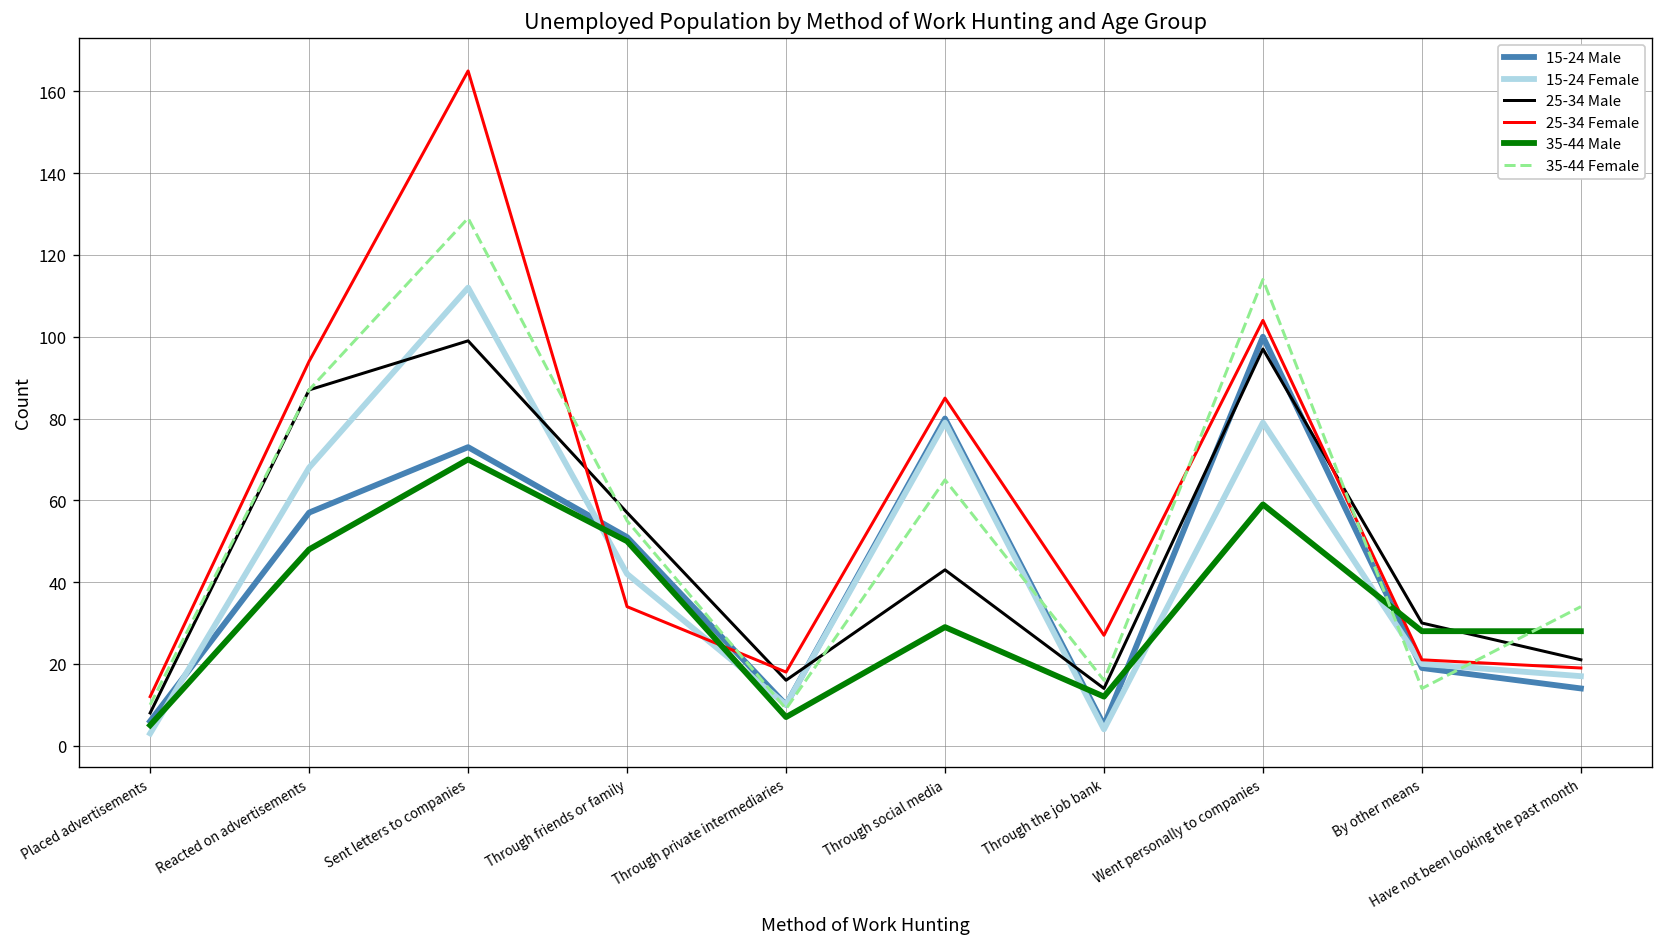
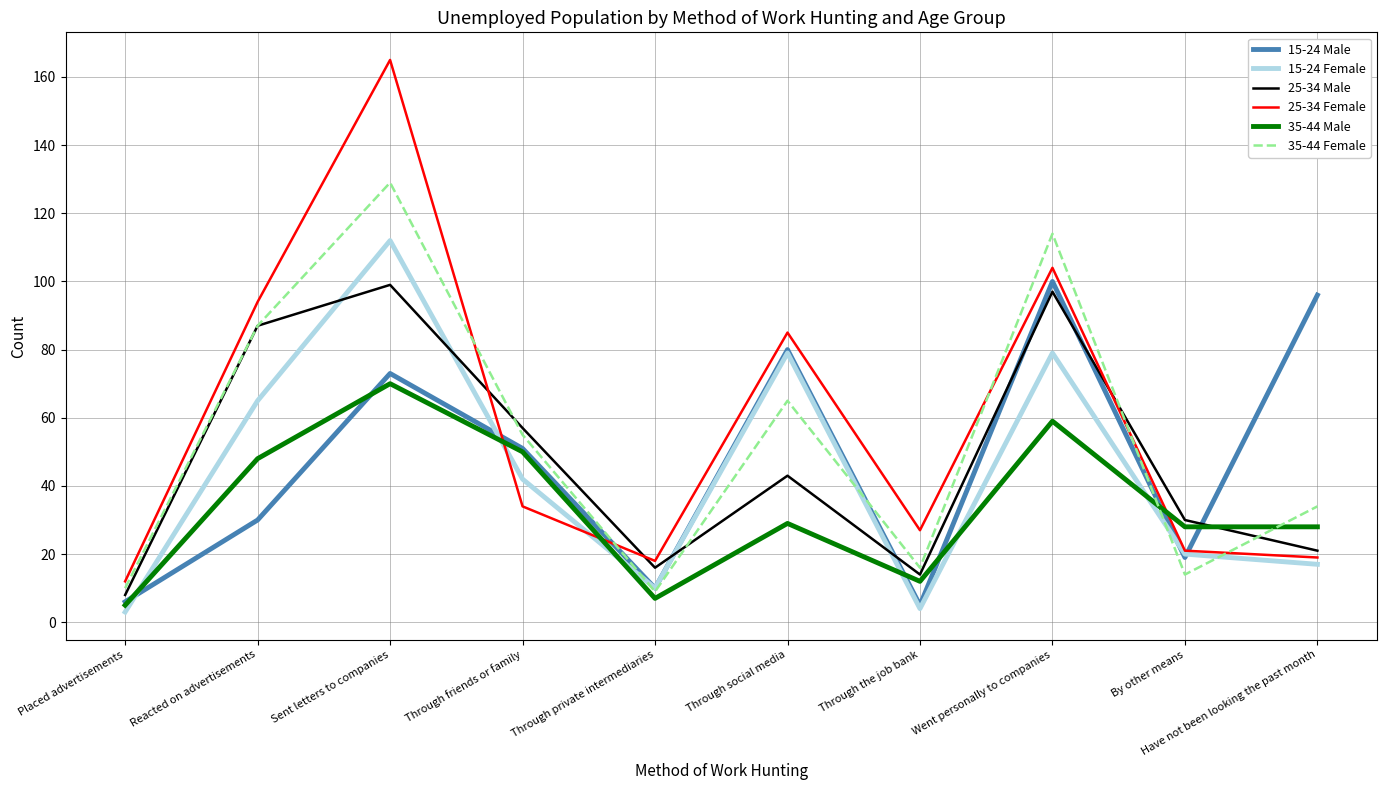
15-24 Male, Reacted on advertisements: 57 -> 30
15-24 Female, Reacted on advertisements: 68 -> 65
15-24 Male, Have not been looking the past month: 14 -> 96
